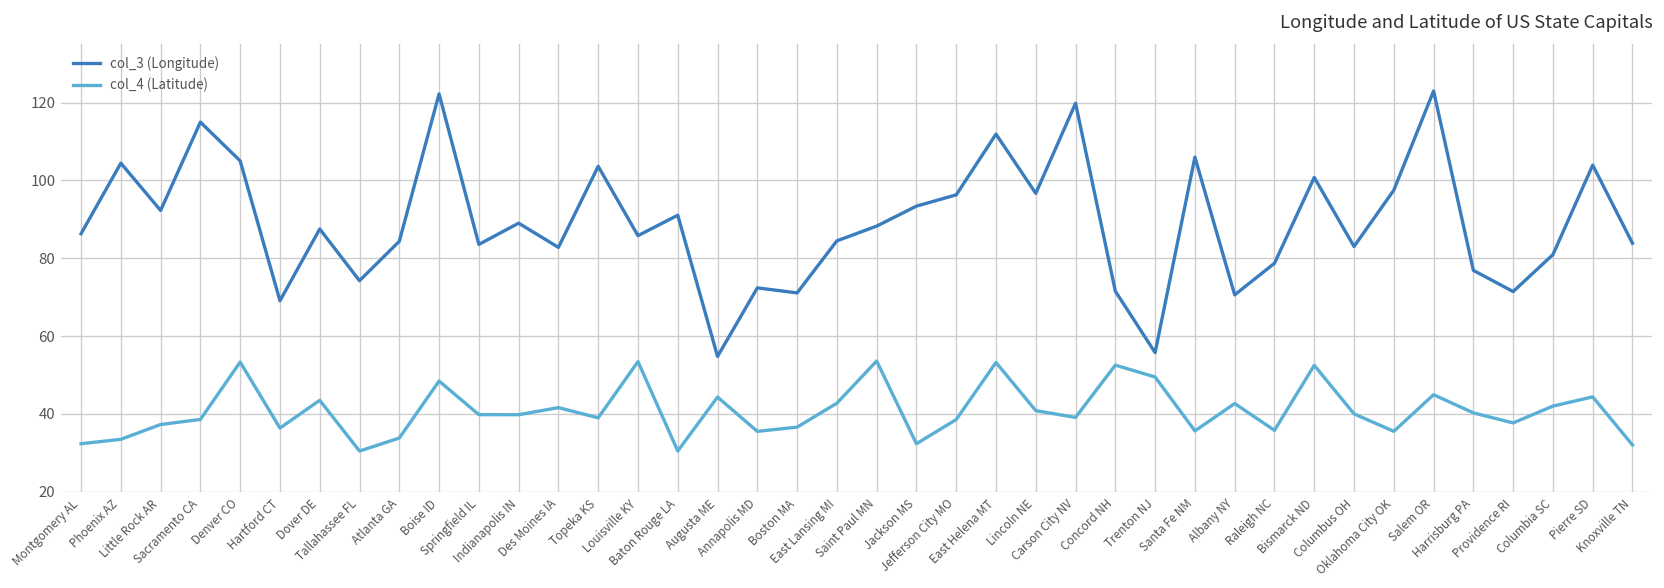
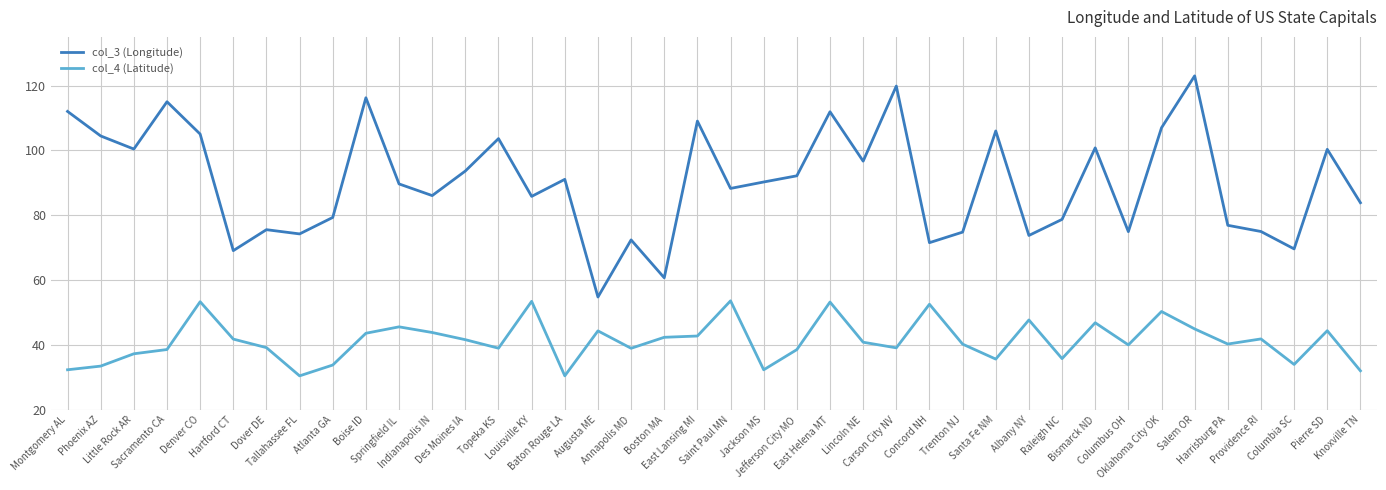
col_3 (Longitude), Montgomery AL: 86 -> 112
col_3 (Longitude), Little Rock AR: 92 -> 100
col_4 (Latitude), Hartford CT: 36 -> 42
col_3 (Longitude), Dover DE: 88 -> 76
col_4 (Latitude), Dover DE: 43 -> 39
col_3 (Longitude), Atlanta GA: 84 -> 79
col_3 (Longitude), Boise ID: 122 -> 116
col_4 (Latitude), Boise ID: 48 -> 44
col_3 (Longitude), Springfield IL: 84 -> 90
col_4 (Latitude), Springfield IL: 40 -> 46
col_3 (Longitude), Indianapolis IN: 89 -> 86
col_4 (Latitude), Indianapolis IN: 40 -> 44
col_3 (Longitude), Des Moines IA: 83 -> 94
col_4 (Latitude), Annapolis MD: 35 -> 39
col_3 (Longitude), Boston MA: 71 -> 61
col_4 (Latitude), Boston MA: 37 -> 42
col_3 (Longitude), East Lansing MI: 84 -> 109
col_3 (Longitude), Jackson MS: 93 -> 90
col_3 (Longitude), Jefferson City MO: 96 -> 92
col_3 (Longitude), Trenton NJ: 56 -> 75
col_4 (Latitude), Trenton NJ: 49 -> 40
col_3 (Longitude), Albany NY: 71 -> 74
col_4 (Latitude), Albany NY: 43 -> 48
col_4 (Latitude), Bismarck ND: 52 -> 47
col_3 (Longitude), Columbus OH: 83 -> 75
col_3 (Longitude), Oklahoma City OK: 98 -> 107
col_4 (Latitude), Oklahoma City OK: 36 -> 50
col_3 (Longitude), Providence RI: 71 -> 75
col_4 (Latitude), Providence RI: 38 -> 42
col_3 (Longitude), Columbia SC: 81 -> 70
col_4 (Latitude), Columbia SC: 42 -> 34
col_3 (Longitude), Pierre SD: 104 -> 100
